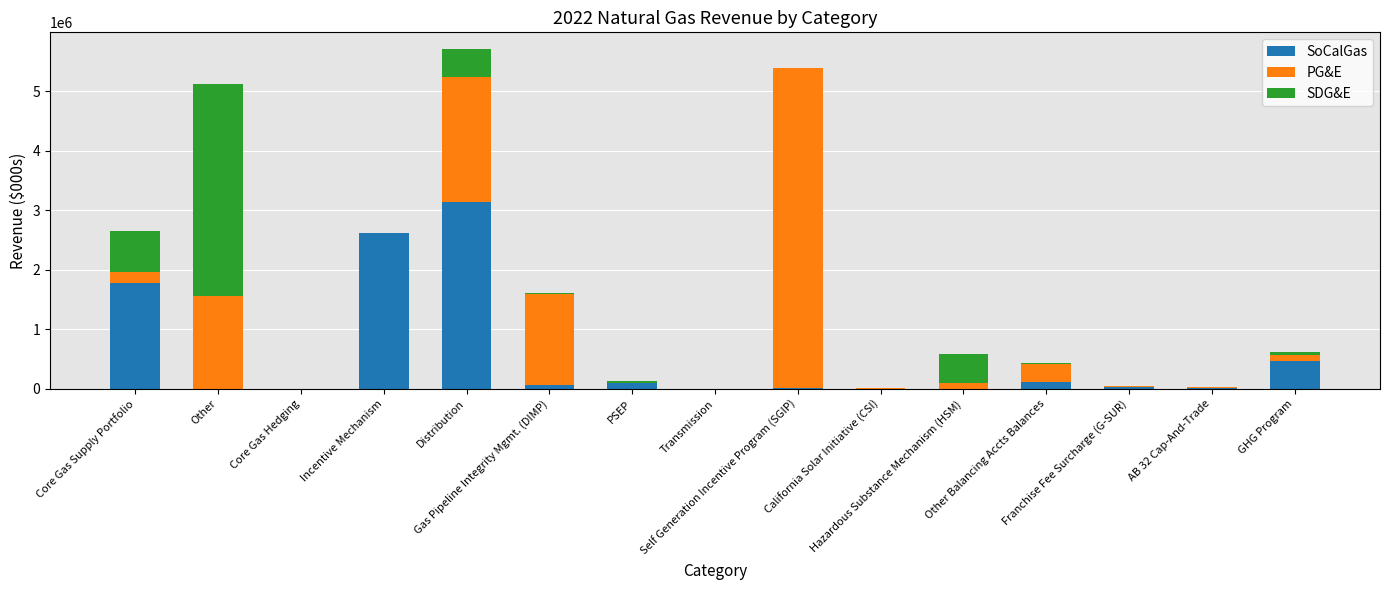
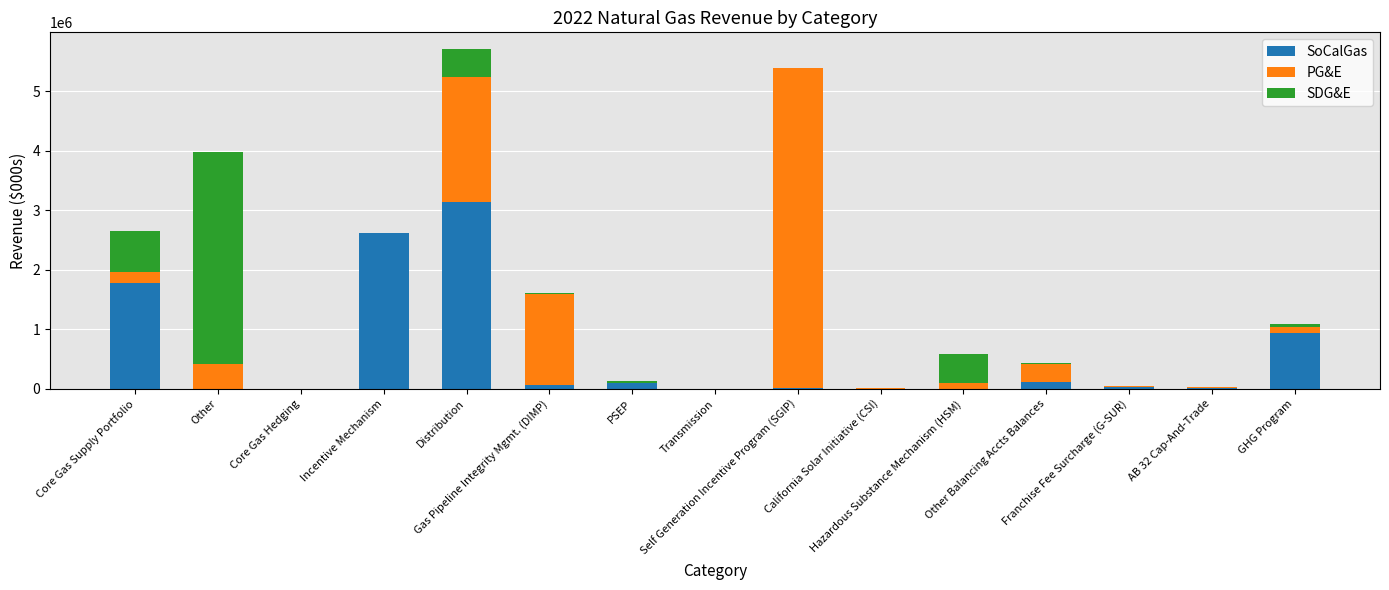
PG&E, Other: 1600000 -> 400000
SoCalGas, GHG Program: 500000 -> 900000
